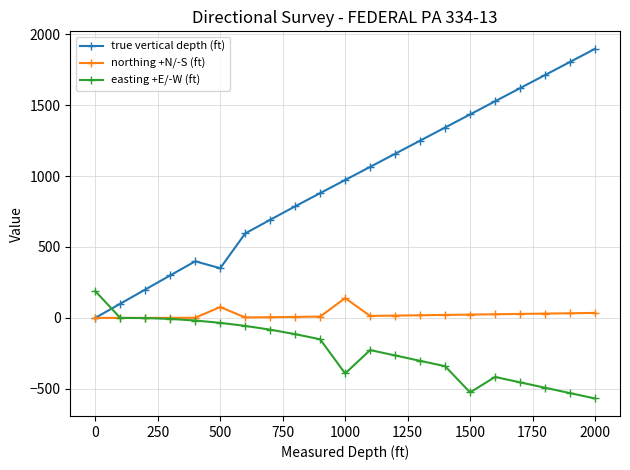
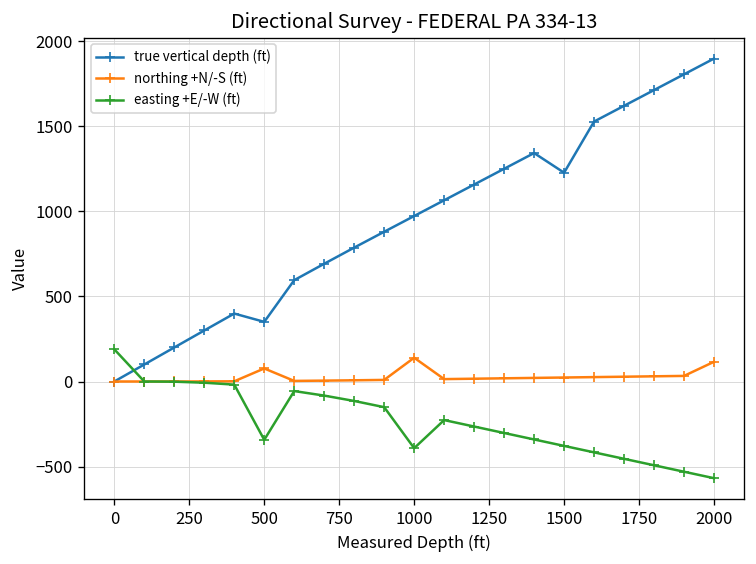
easting +E/-W (ft), 500: -30 -> -340
true vertical depth (ft), 1500: 1430 -> 1230
easting +E/-W (ft), 1500: -520 -> -380
northing +N/-S (ft), 2000: 40 -> 120
